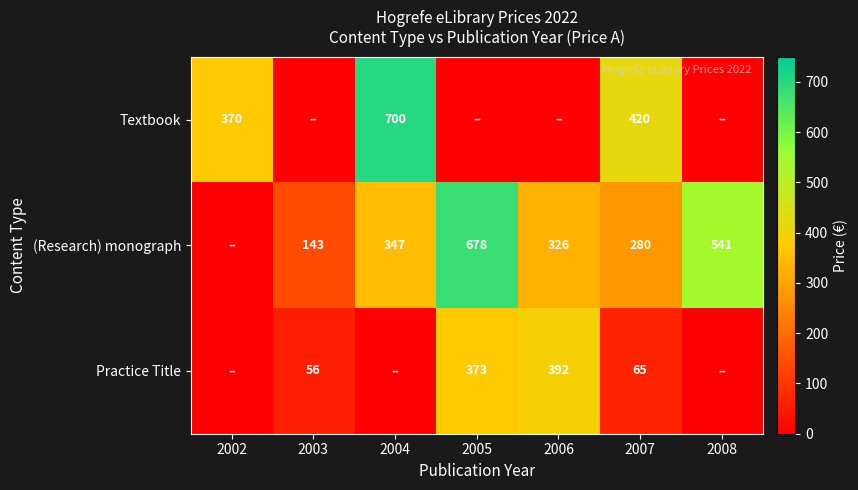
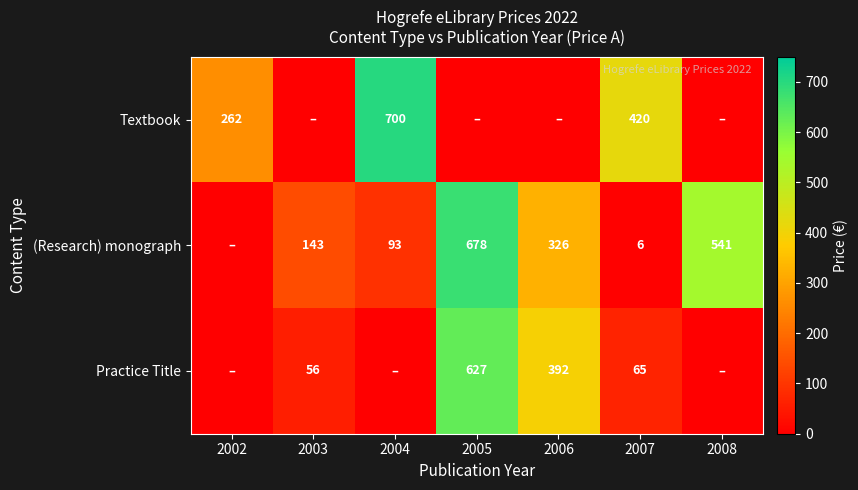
Textbook, 2002: 370 -> 262
(Research) monograph, 2004: 347 -> 93
(Research) monograph, 2007: 280 -> 6
Practice Title, 2005: 373 -> 627
